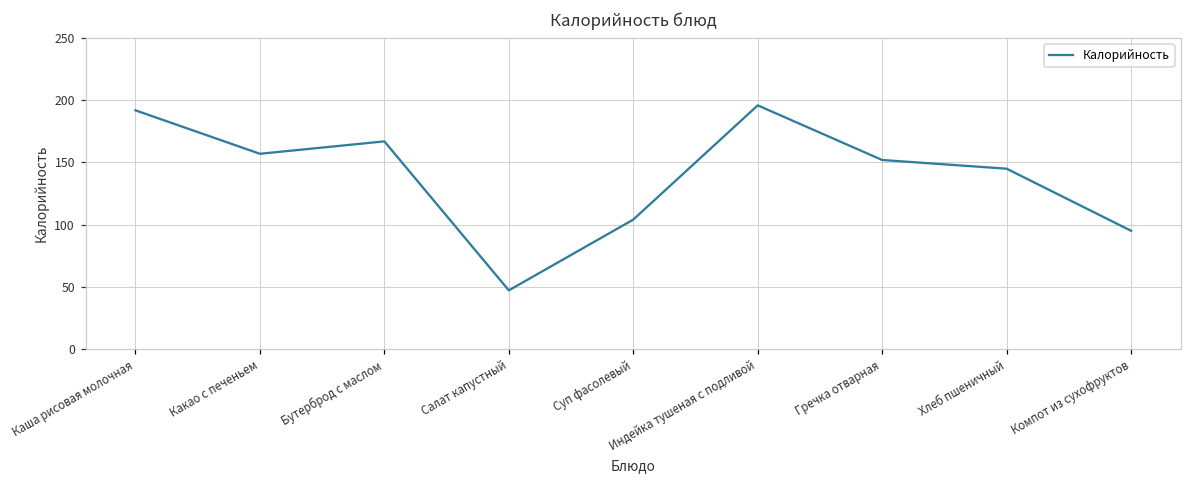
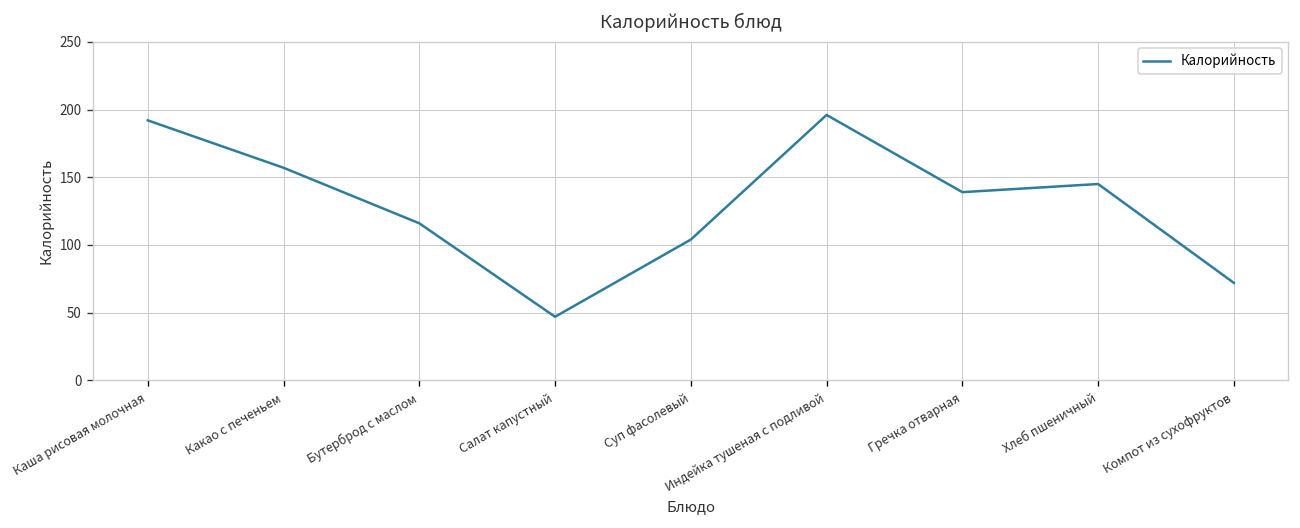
Бутерброд с маслом: 167 -> 116
Гречка отварная: 152 -> 139
Компот из сухофруктов: 95 -> 72
